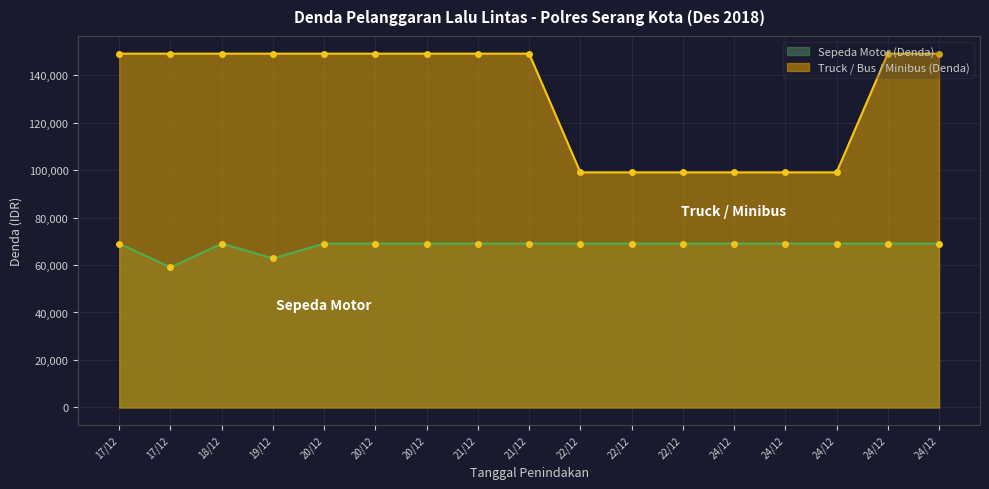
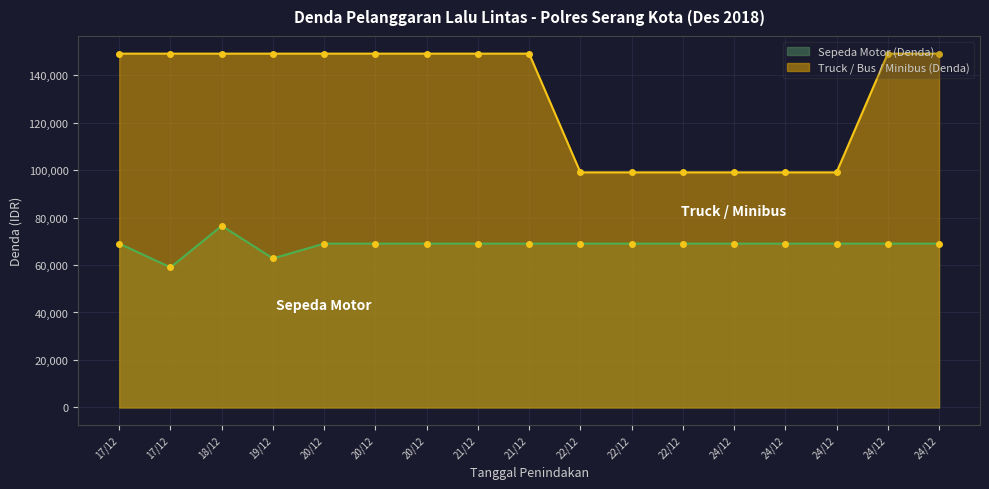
Sepeda Motor (Denda), 18/12: 69,000 -> 76,000
